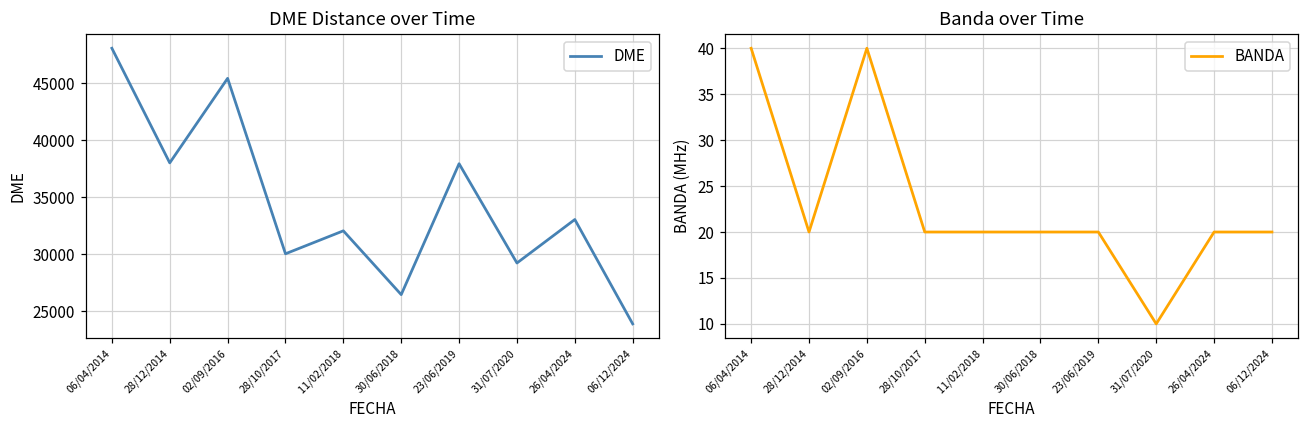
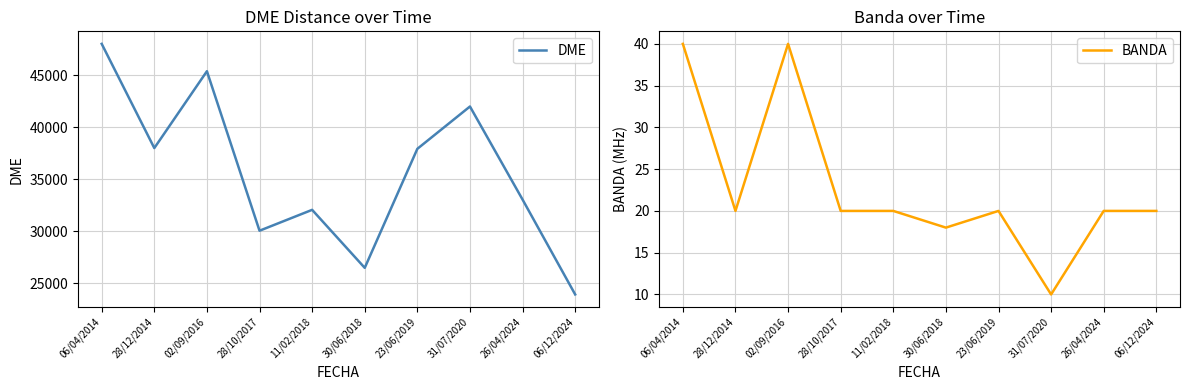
DME Distance over Time, 31/07/2020: 29200 -> 42000
Banda over Time, 30/06/2018: 20 -> 18
